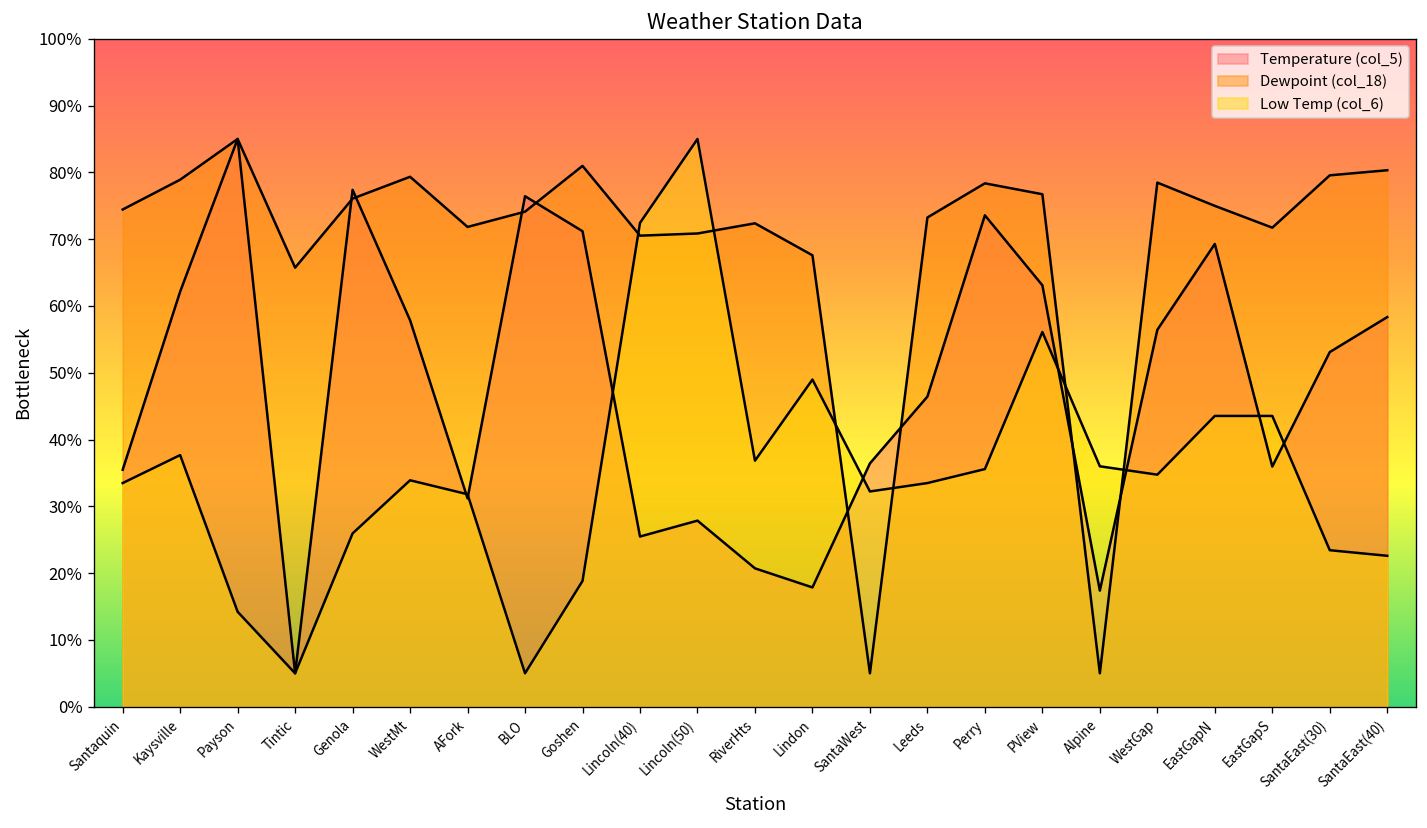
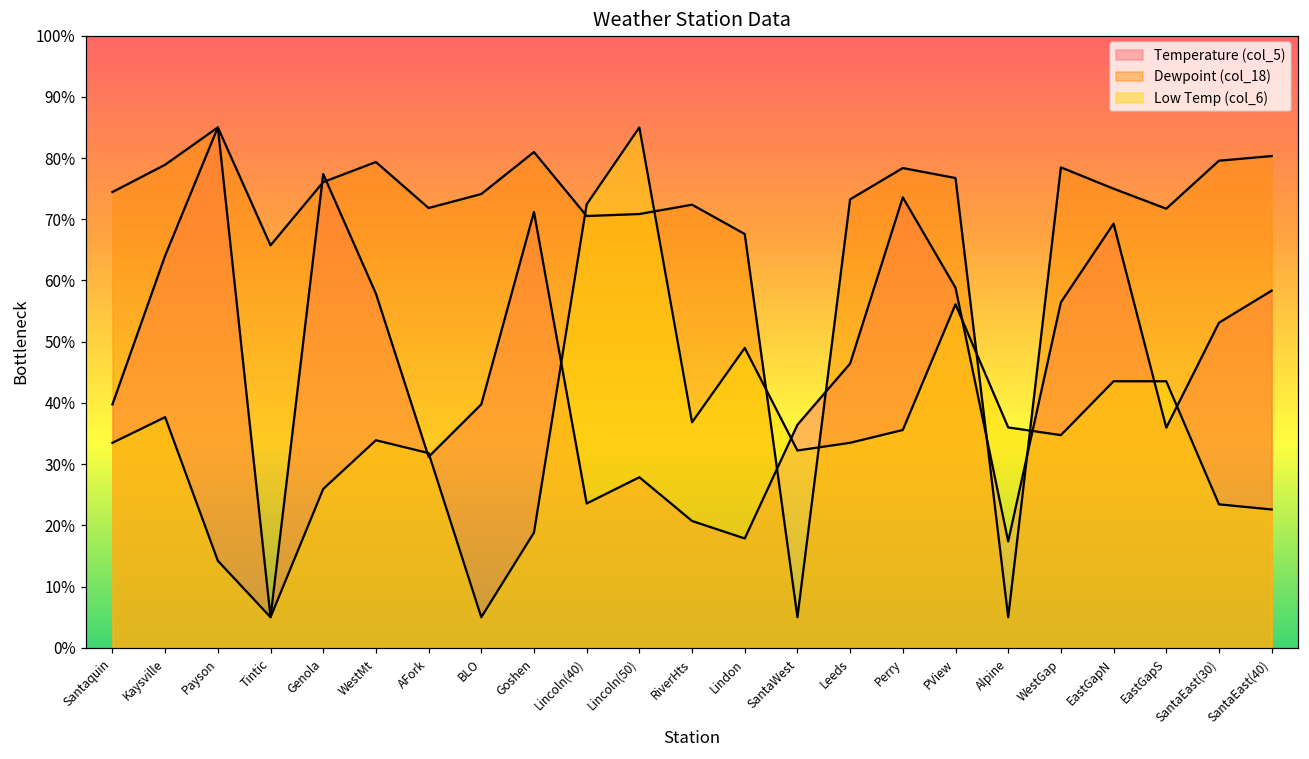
Temperature (col_5), Santaquin: 35% -> 40%
Temperature (col_5), Kaysville: 62% -> 64%
Temperature (col_5), BLO: 76% -> 40%
Temperature (col_5), Lincoln(40): 25% -> 24%
Temperature (col_5), PView: 63% -> 59%
